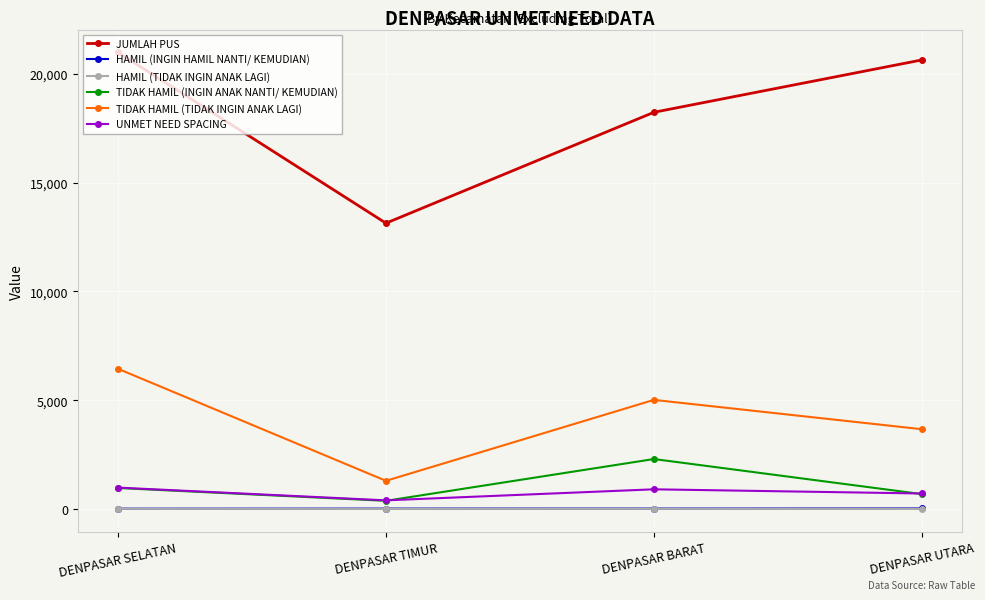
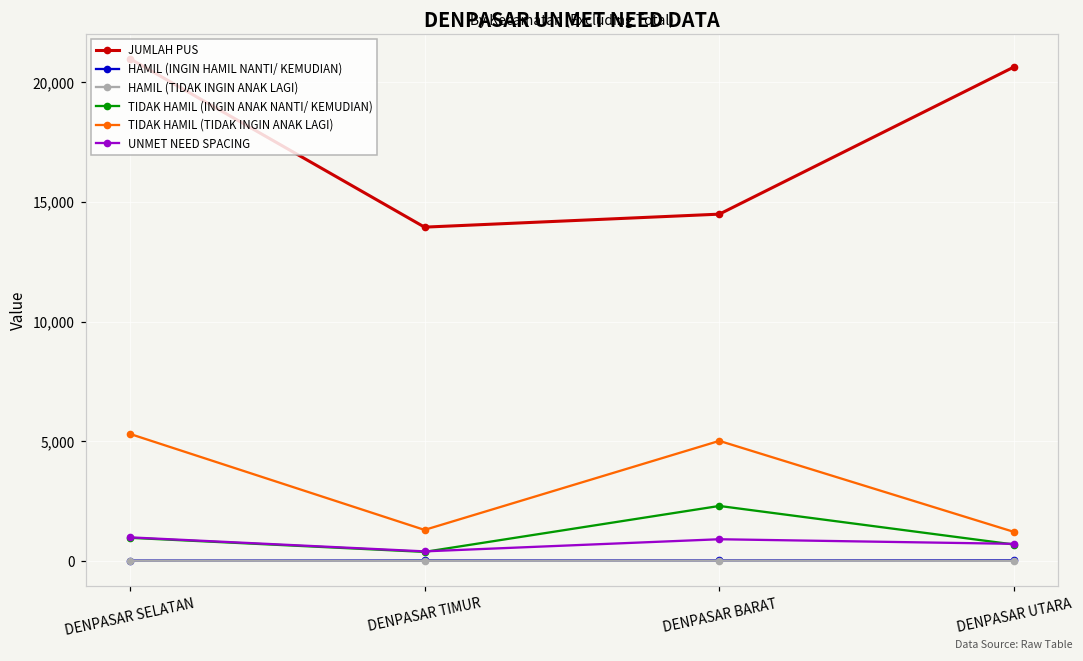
TIDAK HAMIL (TIDAK INGIN ANAK LAGI), DENPASAR SELATAN: 6,400 -> 5,300
JUMLAH PUS, DENPASAR TIMUR: 13,100 -> 13,900
JUMLAH PUS, DENPASAR BARAT: 18,200 -> 14,500
TIDAK HAMIL (TIDAK INGIN ANAK LAGI), DENPASAR UTARA: 3,700 -> 1,200
